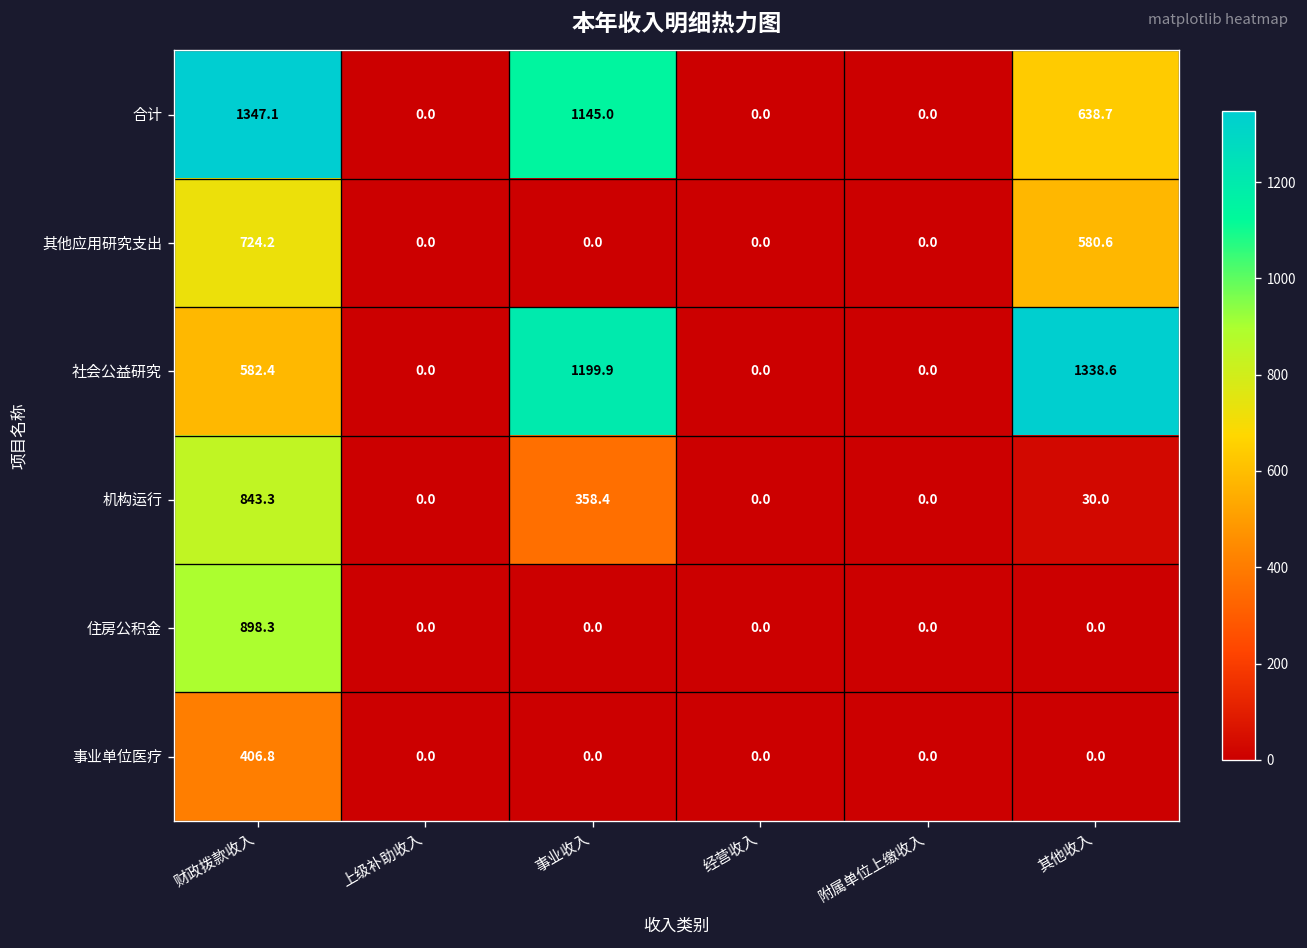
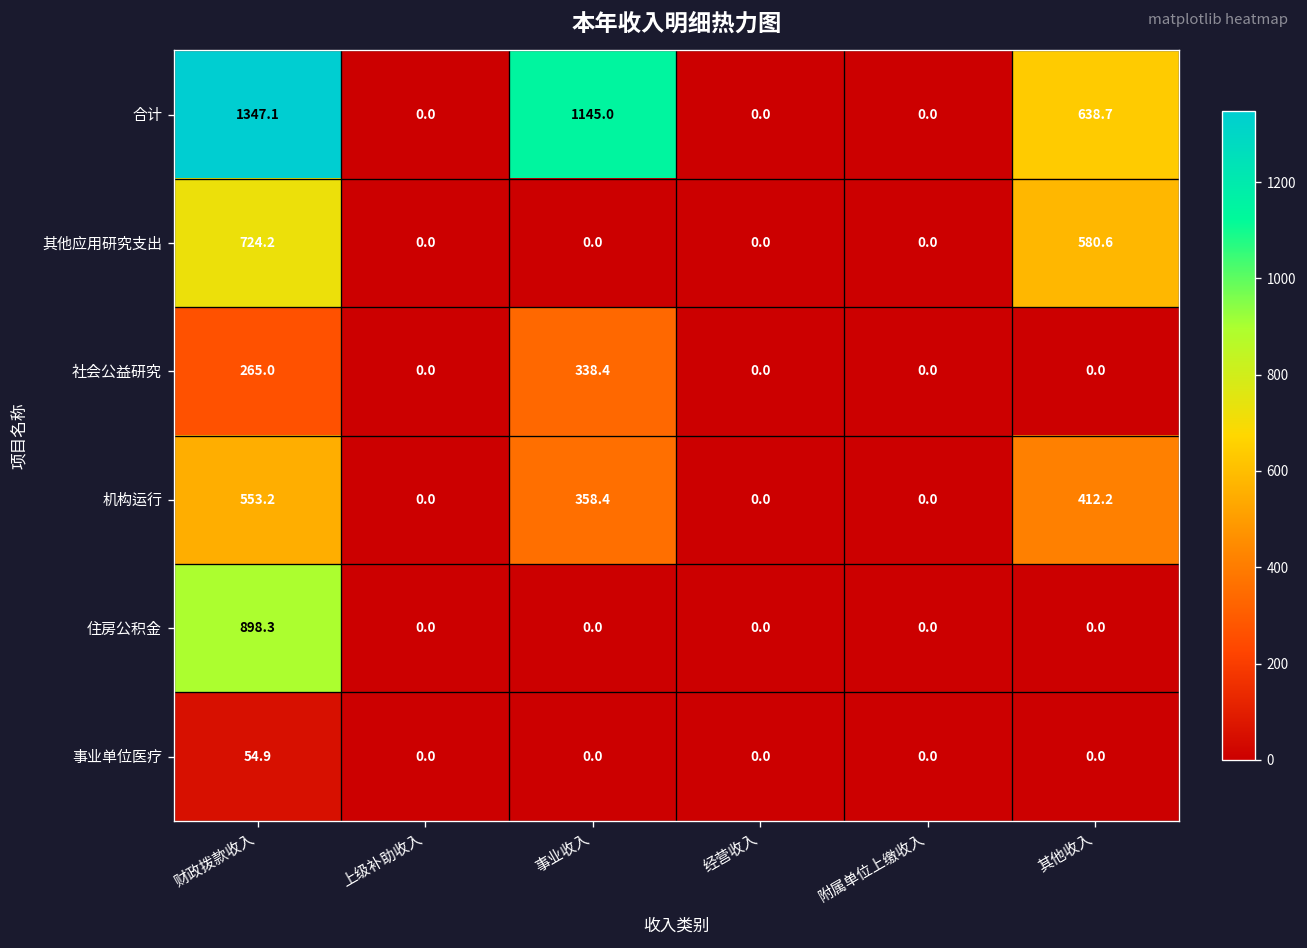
社会公益研究, 财政拨款收入: 582.4 -> 265.0
社会公益研究, 事业收入: 1199.9 -> 338.4
社会公益研究, 其他收入: 1338.6 -> 0.0
机构运行, 财政拨款收入: 843.3 -> 553.2
机构运行, 其他收入: 30.0 -> 412.2
事业单位医疗, 财政拨款收入: 406.8 -> 54.9
